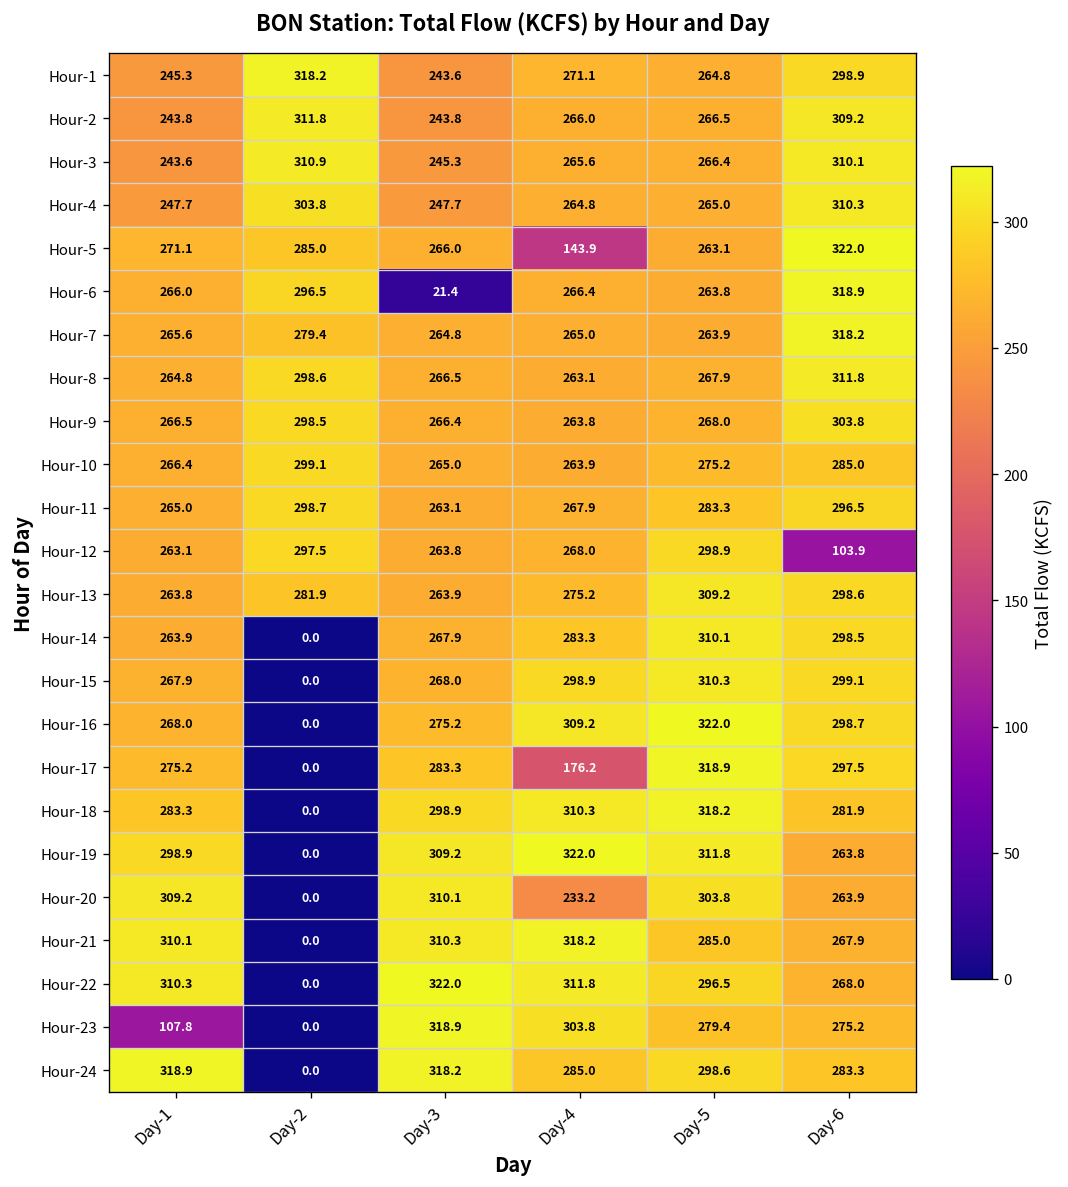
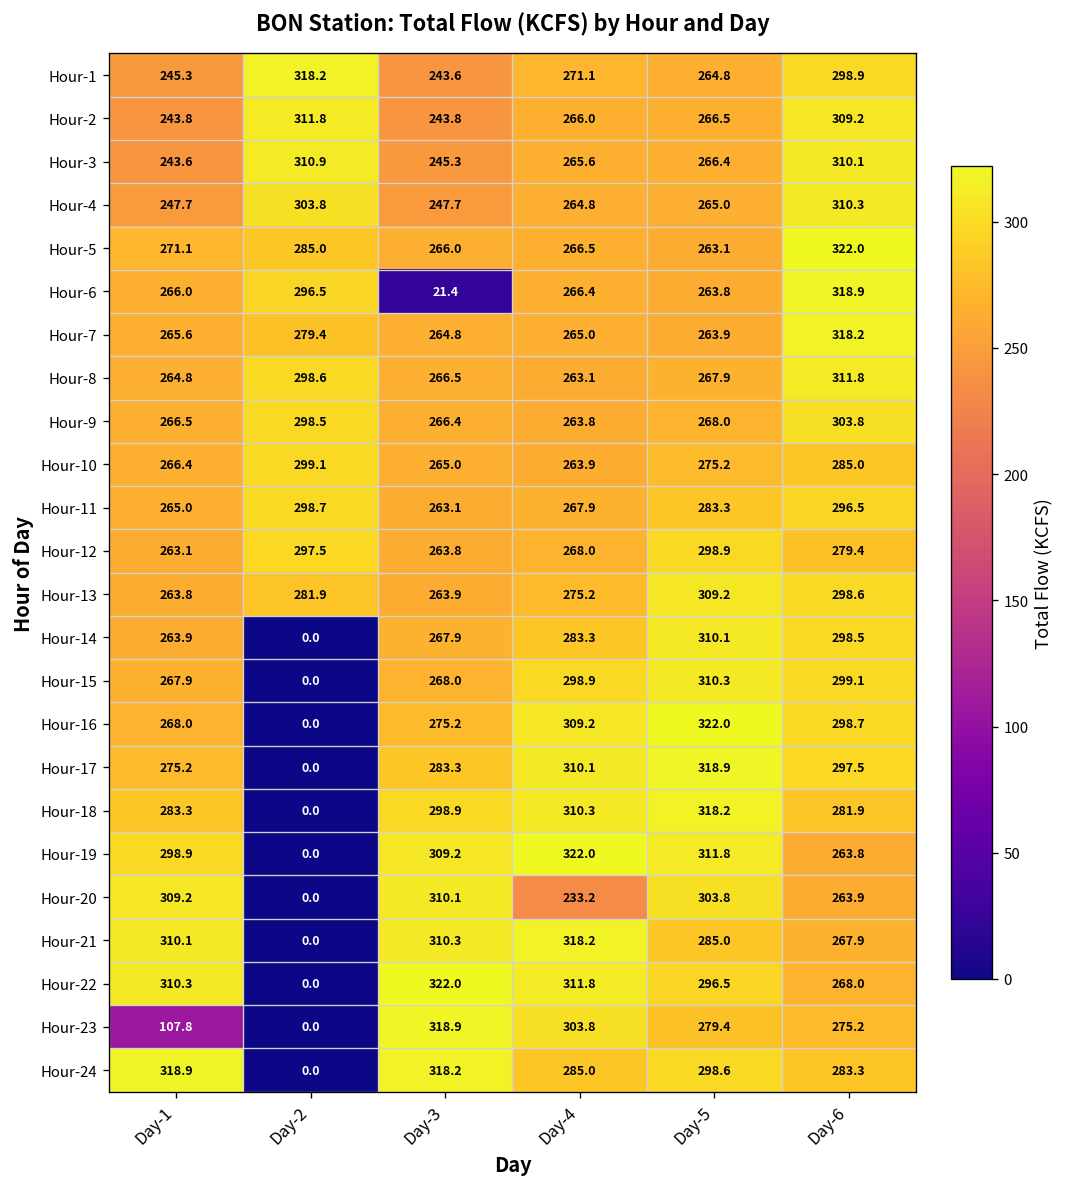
Hour-5, Day-4: 143.9 -> 266.5
Hour-12, Day-6: 103.9 -> 279.4
Hour-17, Day-4: 176.2 -> 310.1
